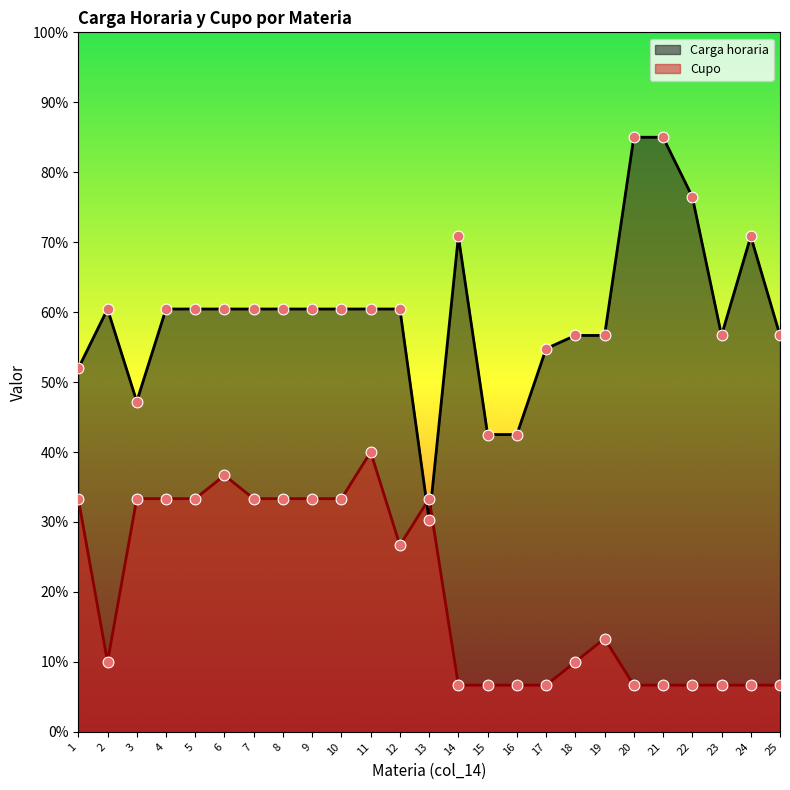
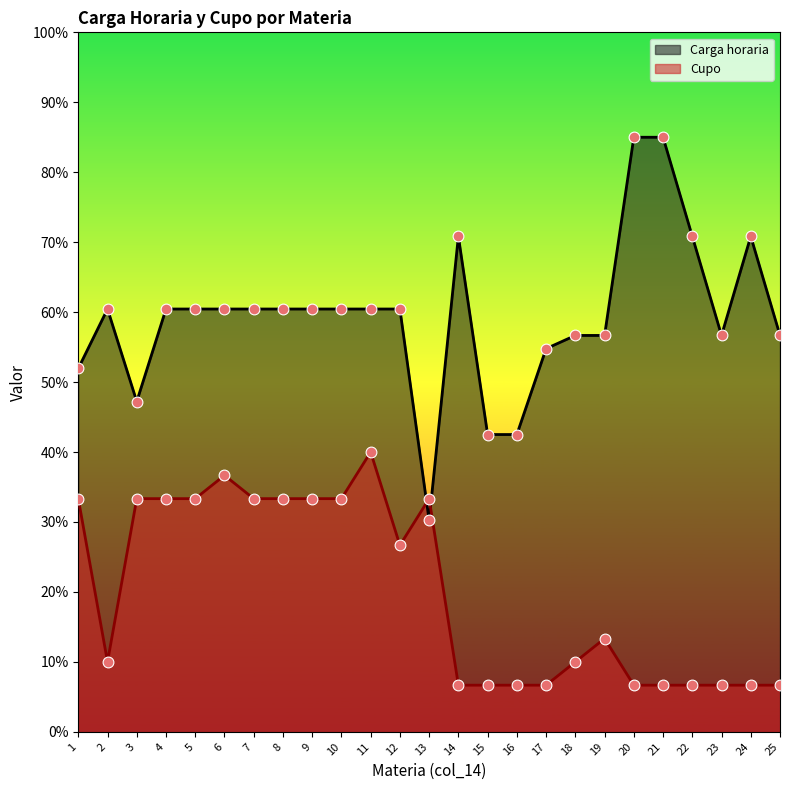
Carga horaria, 22: 77% -> 71%
